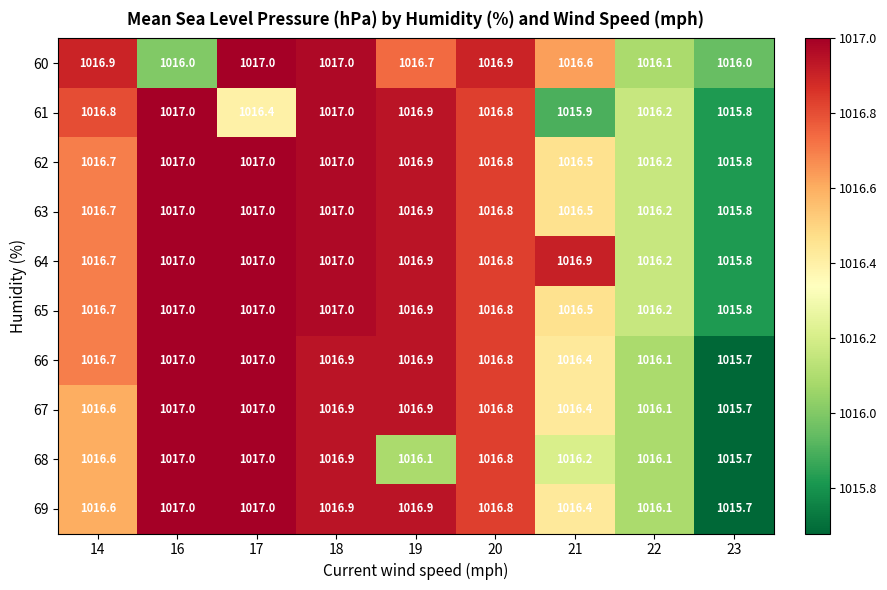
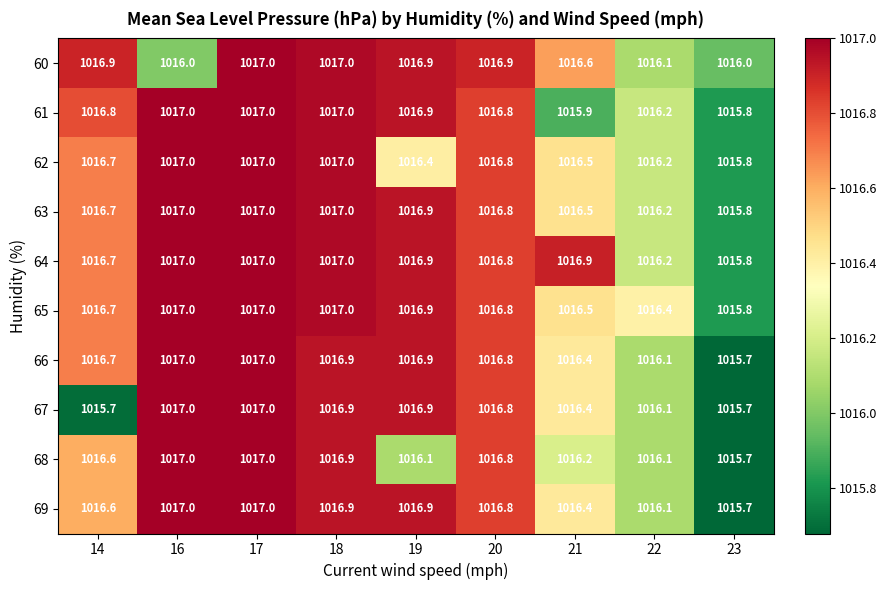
60, 19: 1016.7 -> 1016.9
61, 17: 1016.4 -> 1017.0
62, 19: 1016.9 -> 1016.4
65, 22: 1016.2 -> 1016.4
67, 14: 1016.6 -> 1015.7
